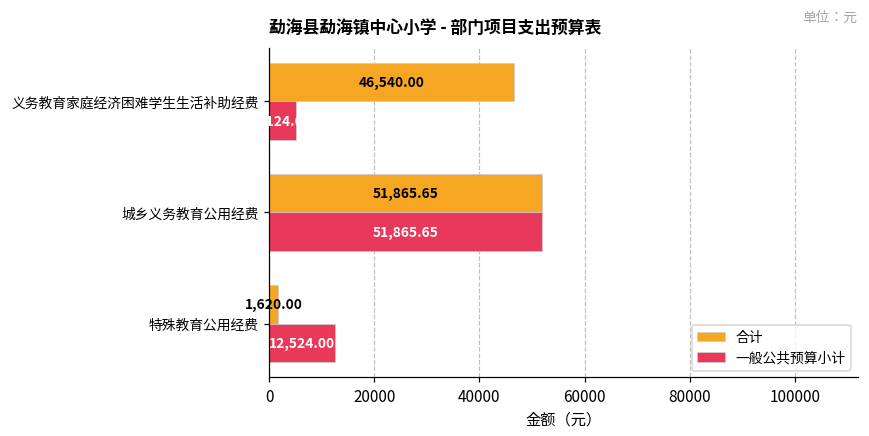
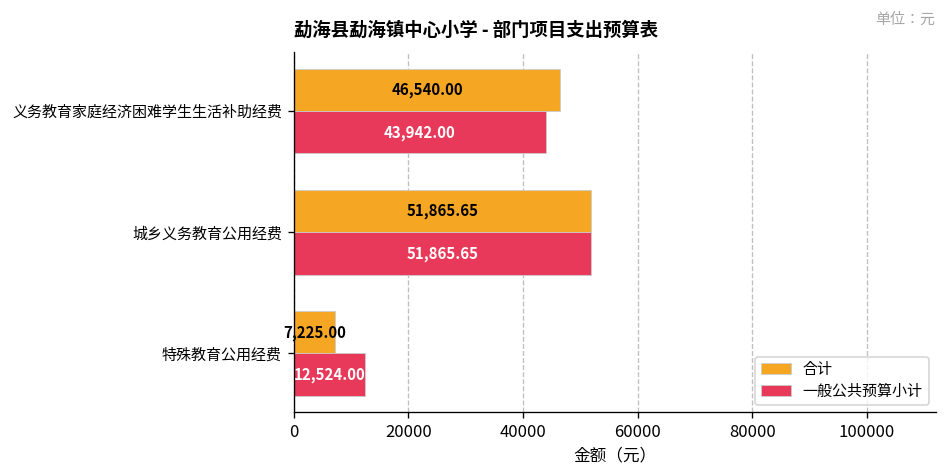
一般公共预算小计, 义务教育家庭经济困难学生生活补助经费: 5000 -> 44000
合计, 特殊教育公用经费: 1,620.00 -> 7,225.00
